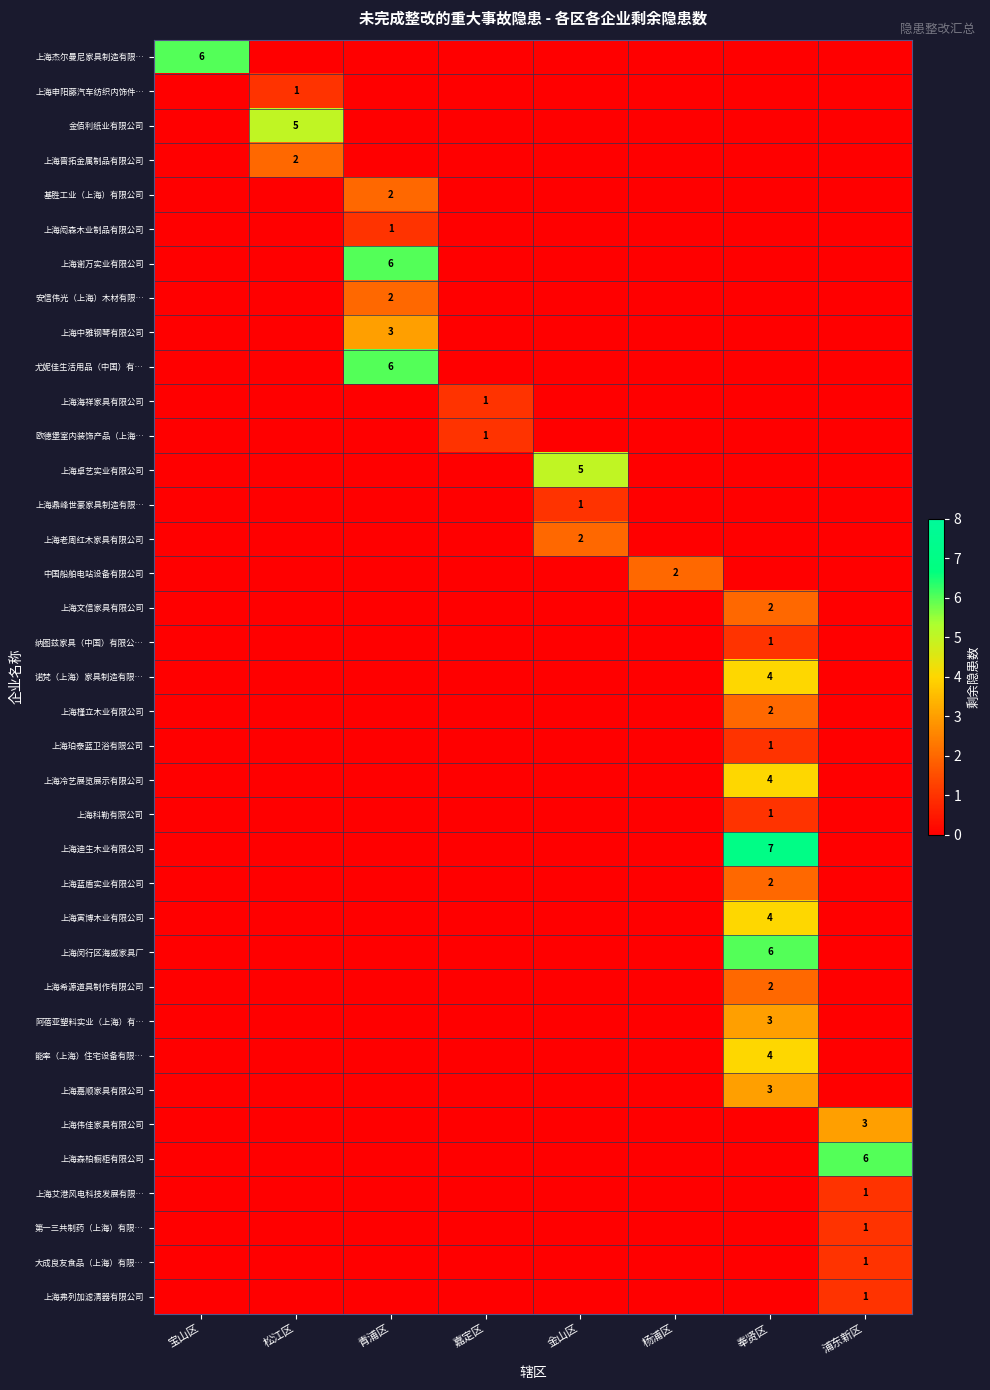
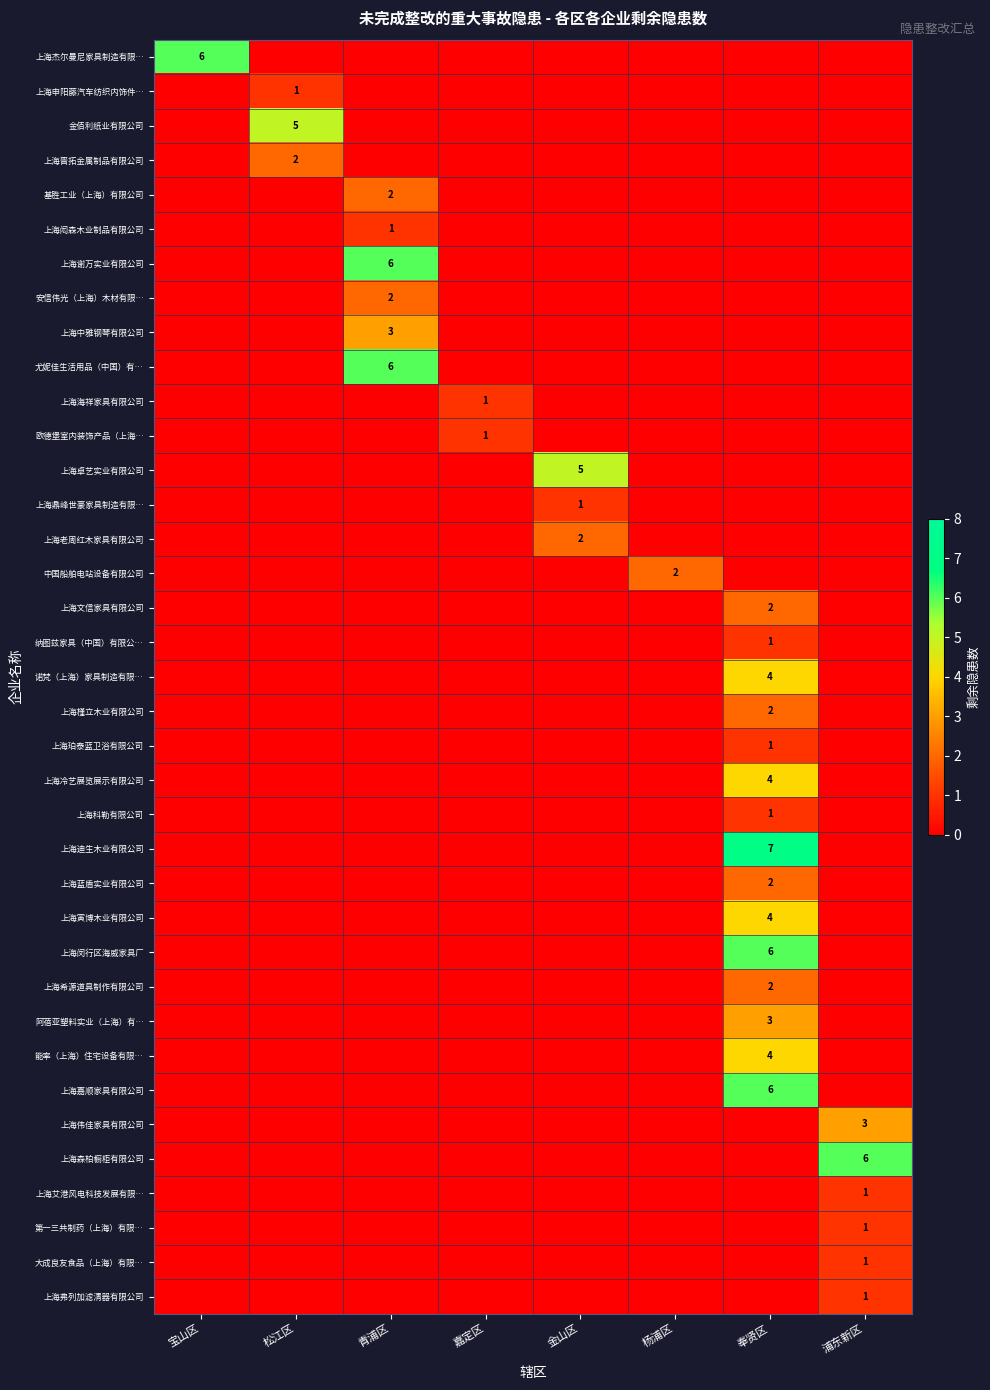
上海嘉顺家具有限公司, 奉贤区: 3 -> 6
